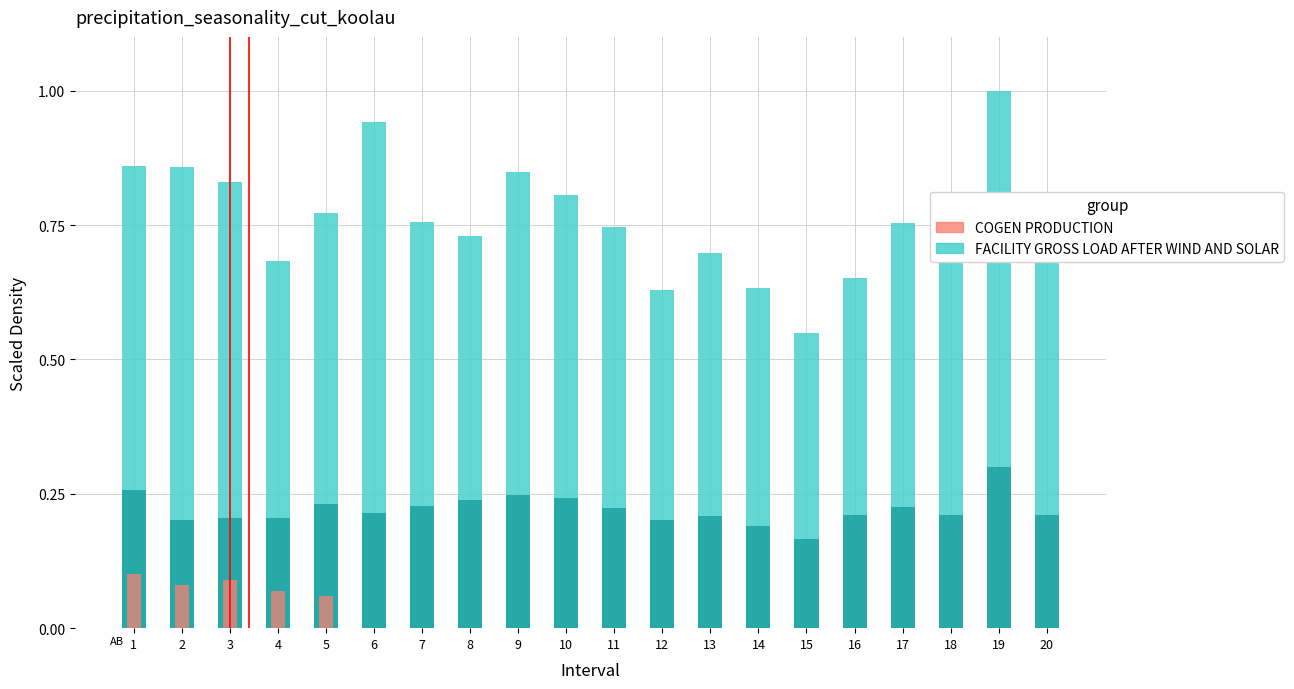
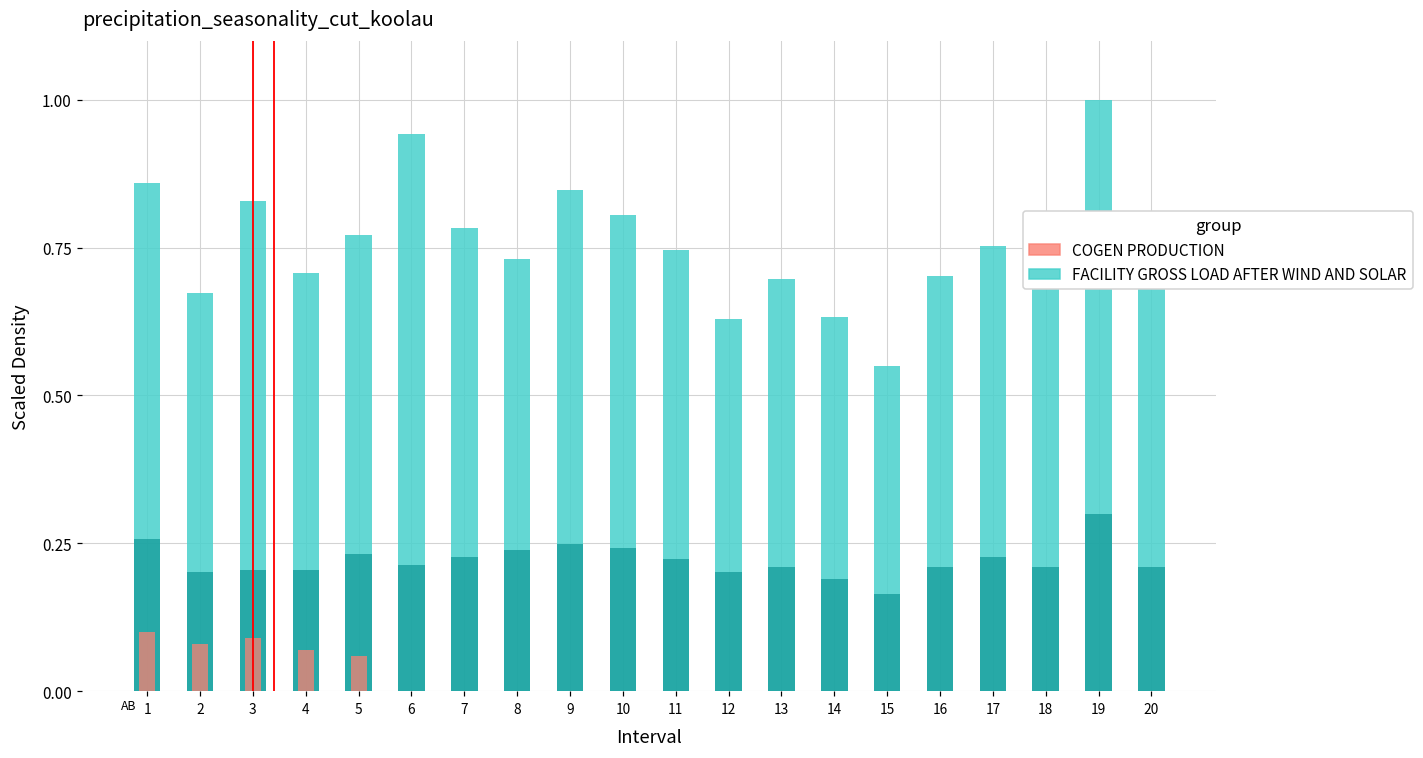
FACILITY GROSS LOAD AFTER WIND AND SOLAR, 2: 0.86 -> 0.67
FACILITY GROSS LOAD AFTER WIND AND SOLAR, 4: 0.68 -> 0.71
FACILITY GROSS LOAD AFTER WIND AND SOLAR, 7: 0.76 -> 0.78
FACILITY GROSS LOAD AFTER WIND AND SOLAR, 16: 0.65 -> 0.70
